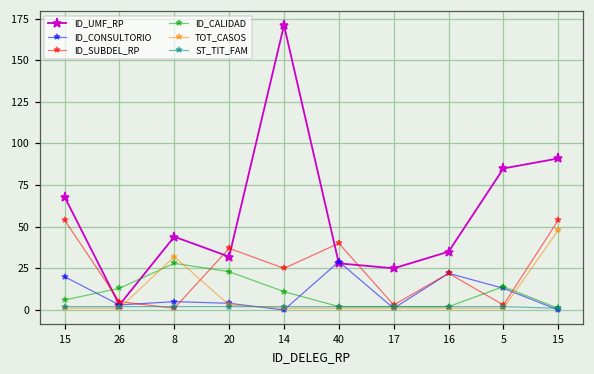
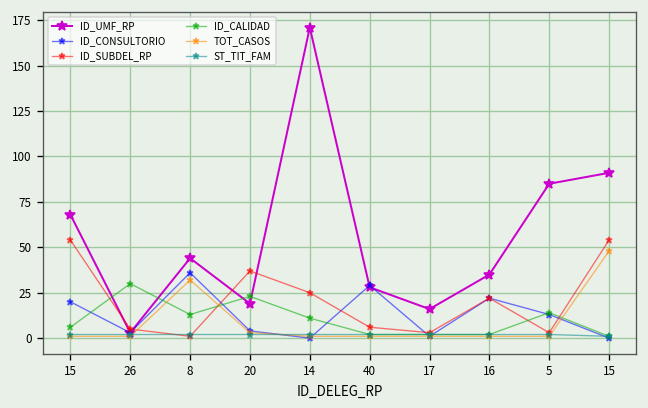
ID_CALIDAD, 26: 13 -> 30
ID_CONSULTORIO, 8: 5 -> 36
ID_CALIDAD, 8: 28 -> 13
ID_UMF_RP, 20: 32 -> 19
ID_SUBDEL_RP, 40: 40 -> 6
ID_UMF_RP, 17: 25 -> 16
